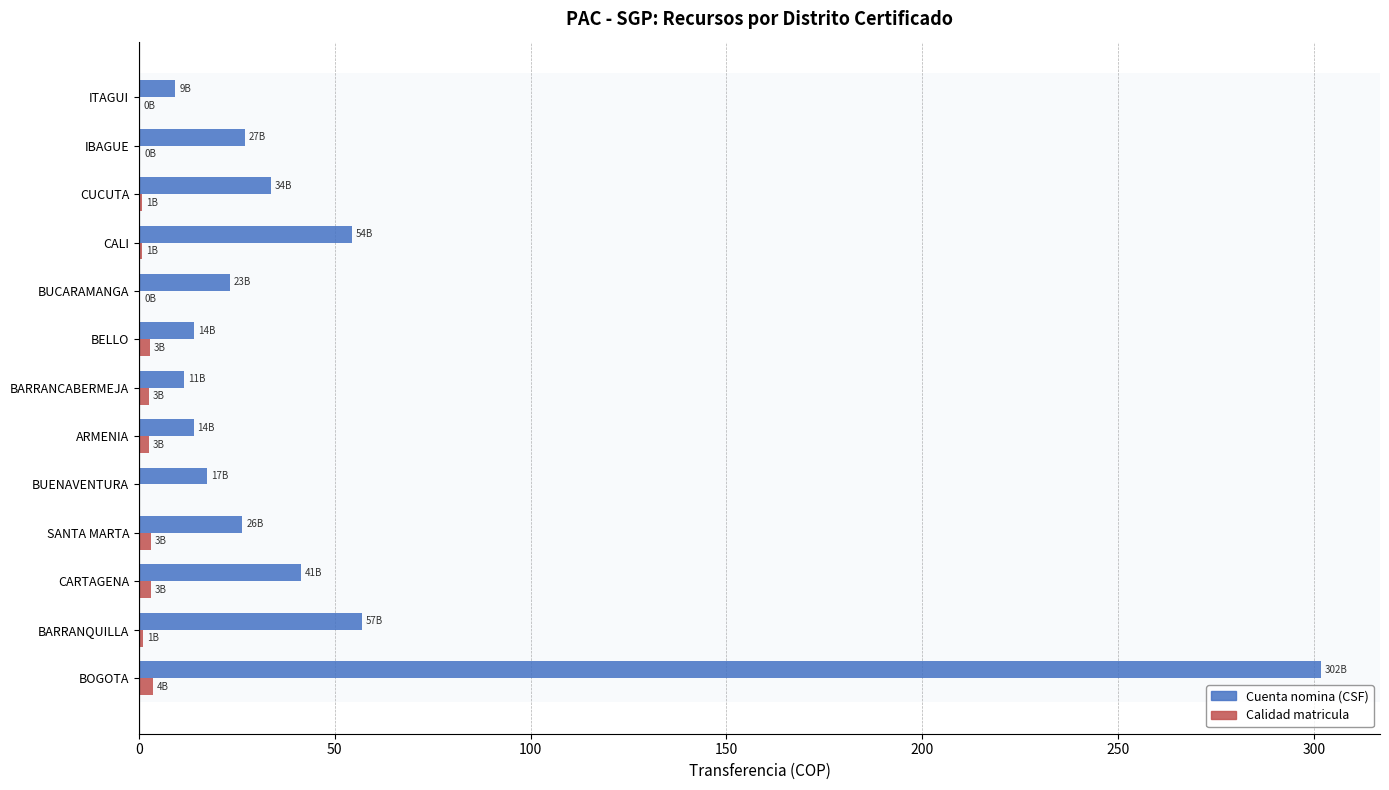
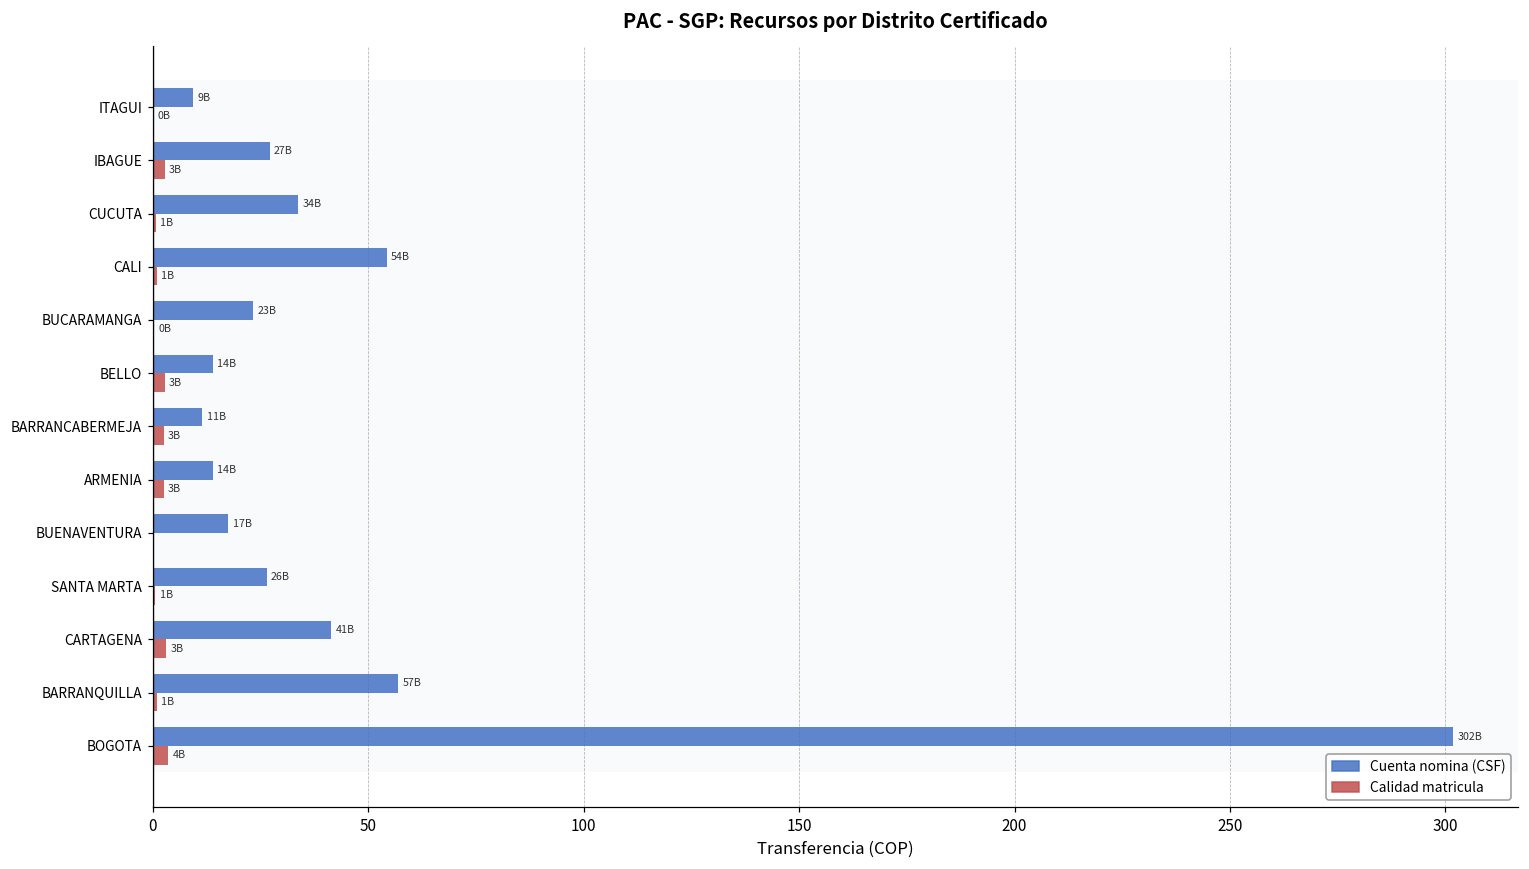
Calidad matricula, IBAGUE: 0B -> 3B
Calidad matricula, SANTA MARTA: 3B -> 1B
